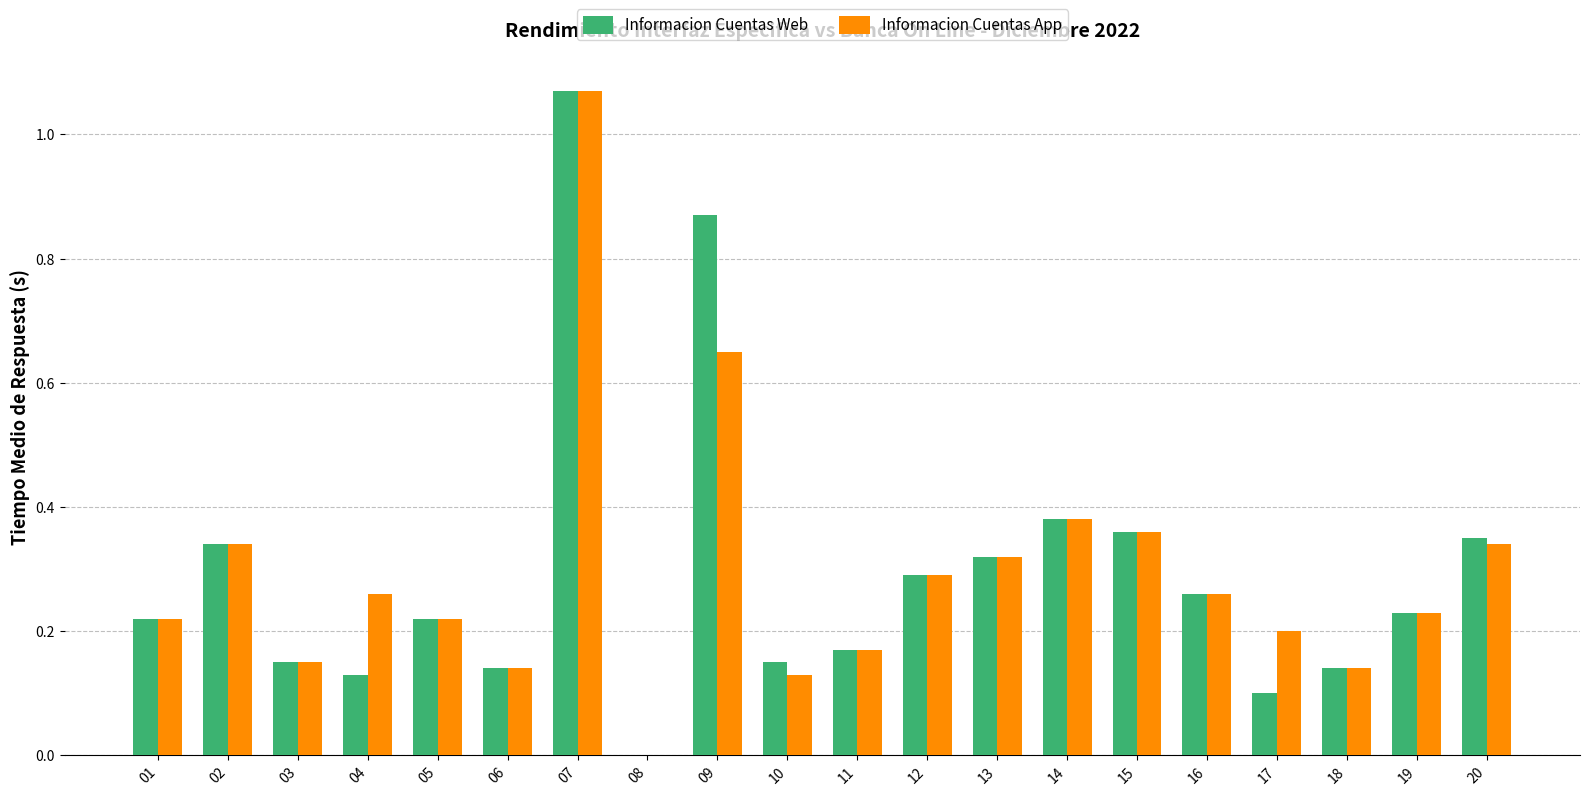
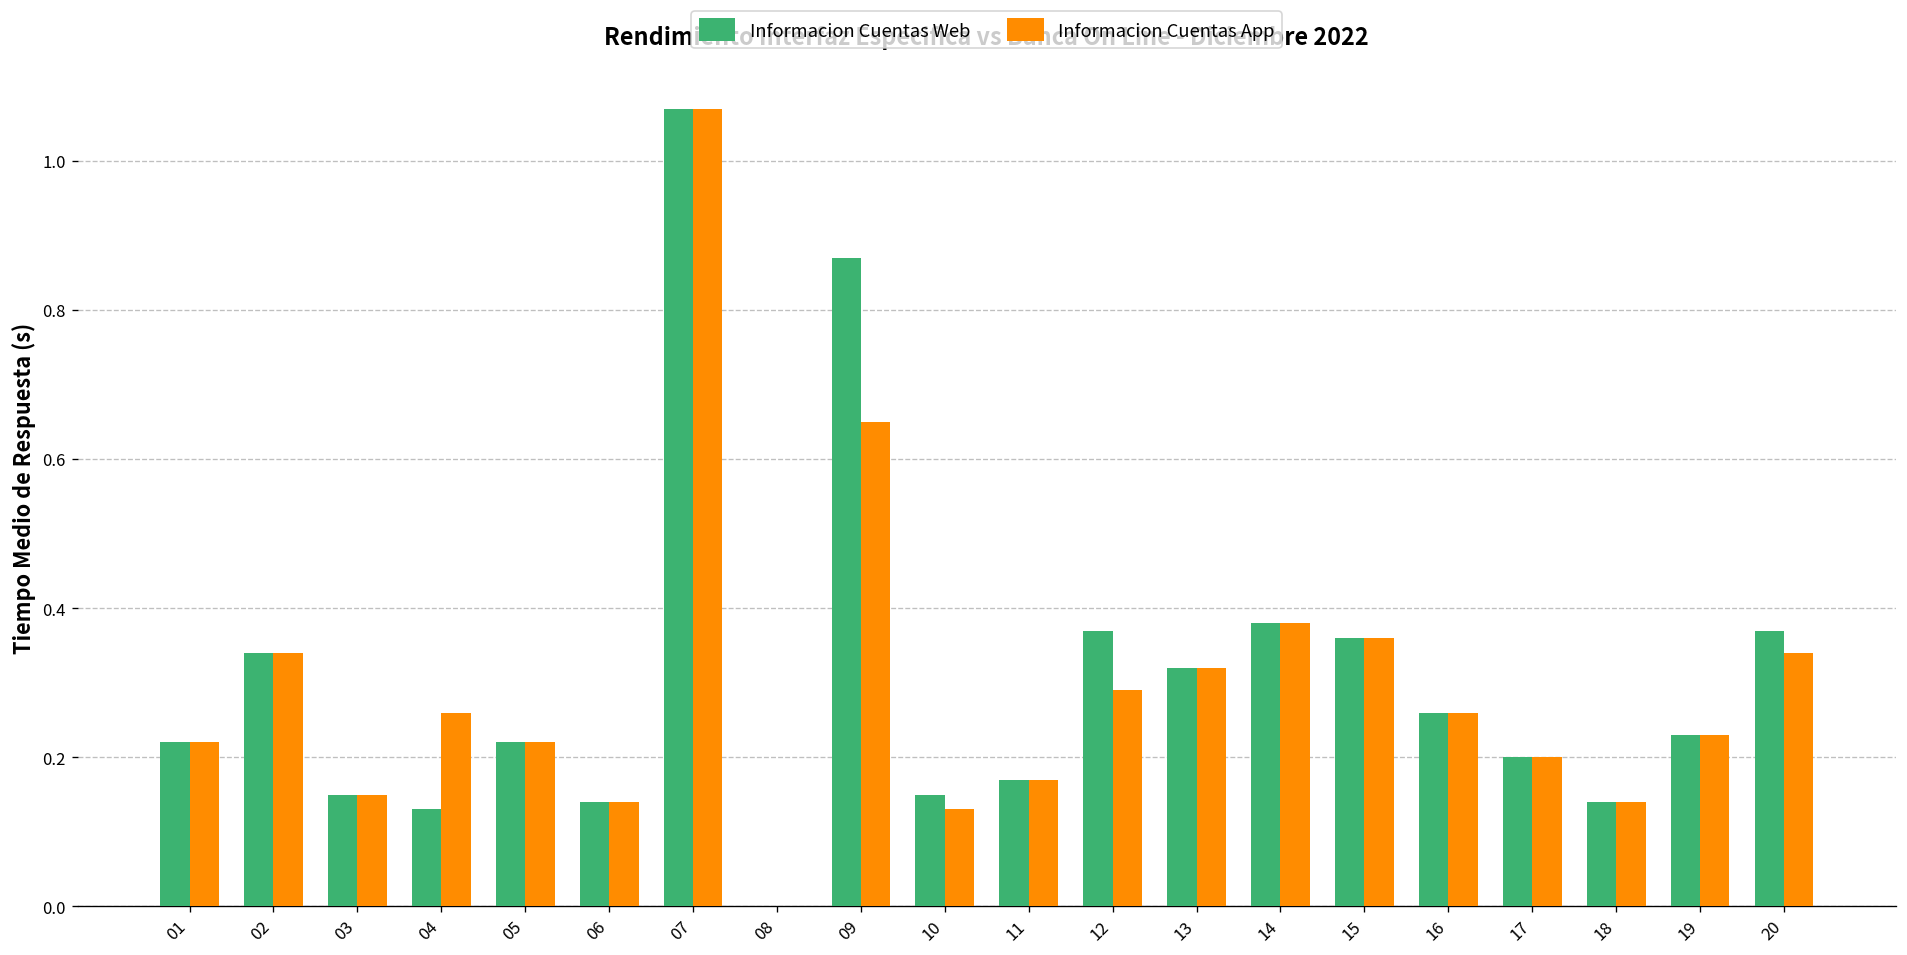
Informacion Cuentas Web, 12: 0.29 -> 0.37
Informacion Cuentas Web, 17: 0.1 -> 0.2
Informacion Cuentas Web, 20: 0.35 -> 0.37
